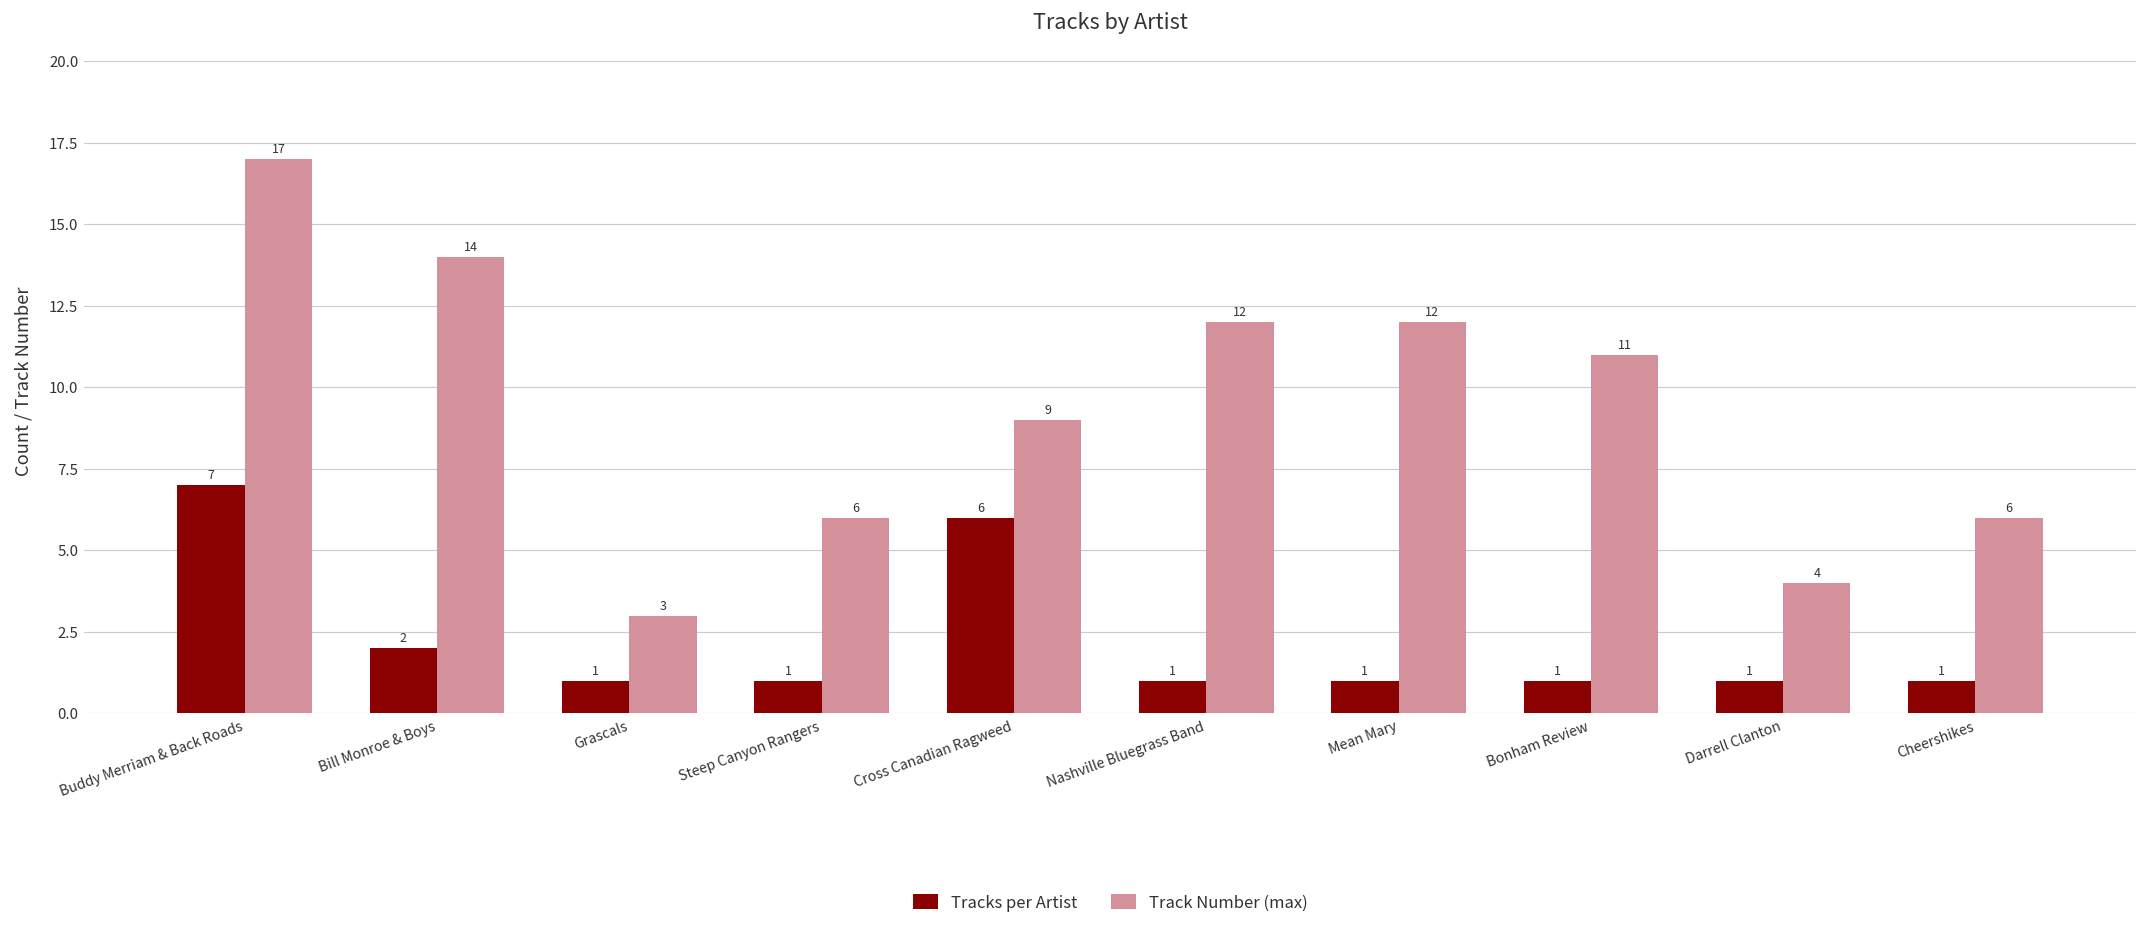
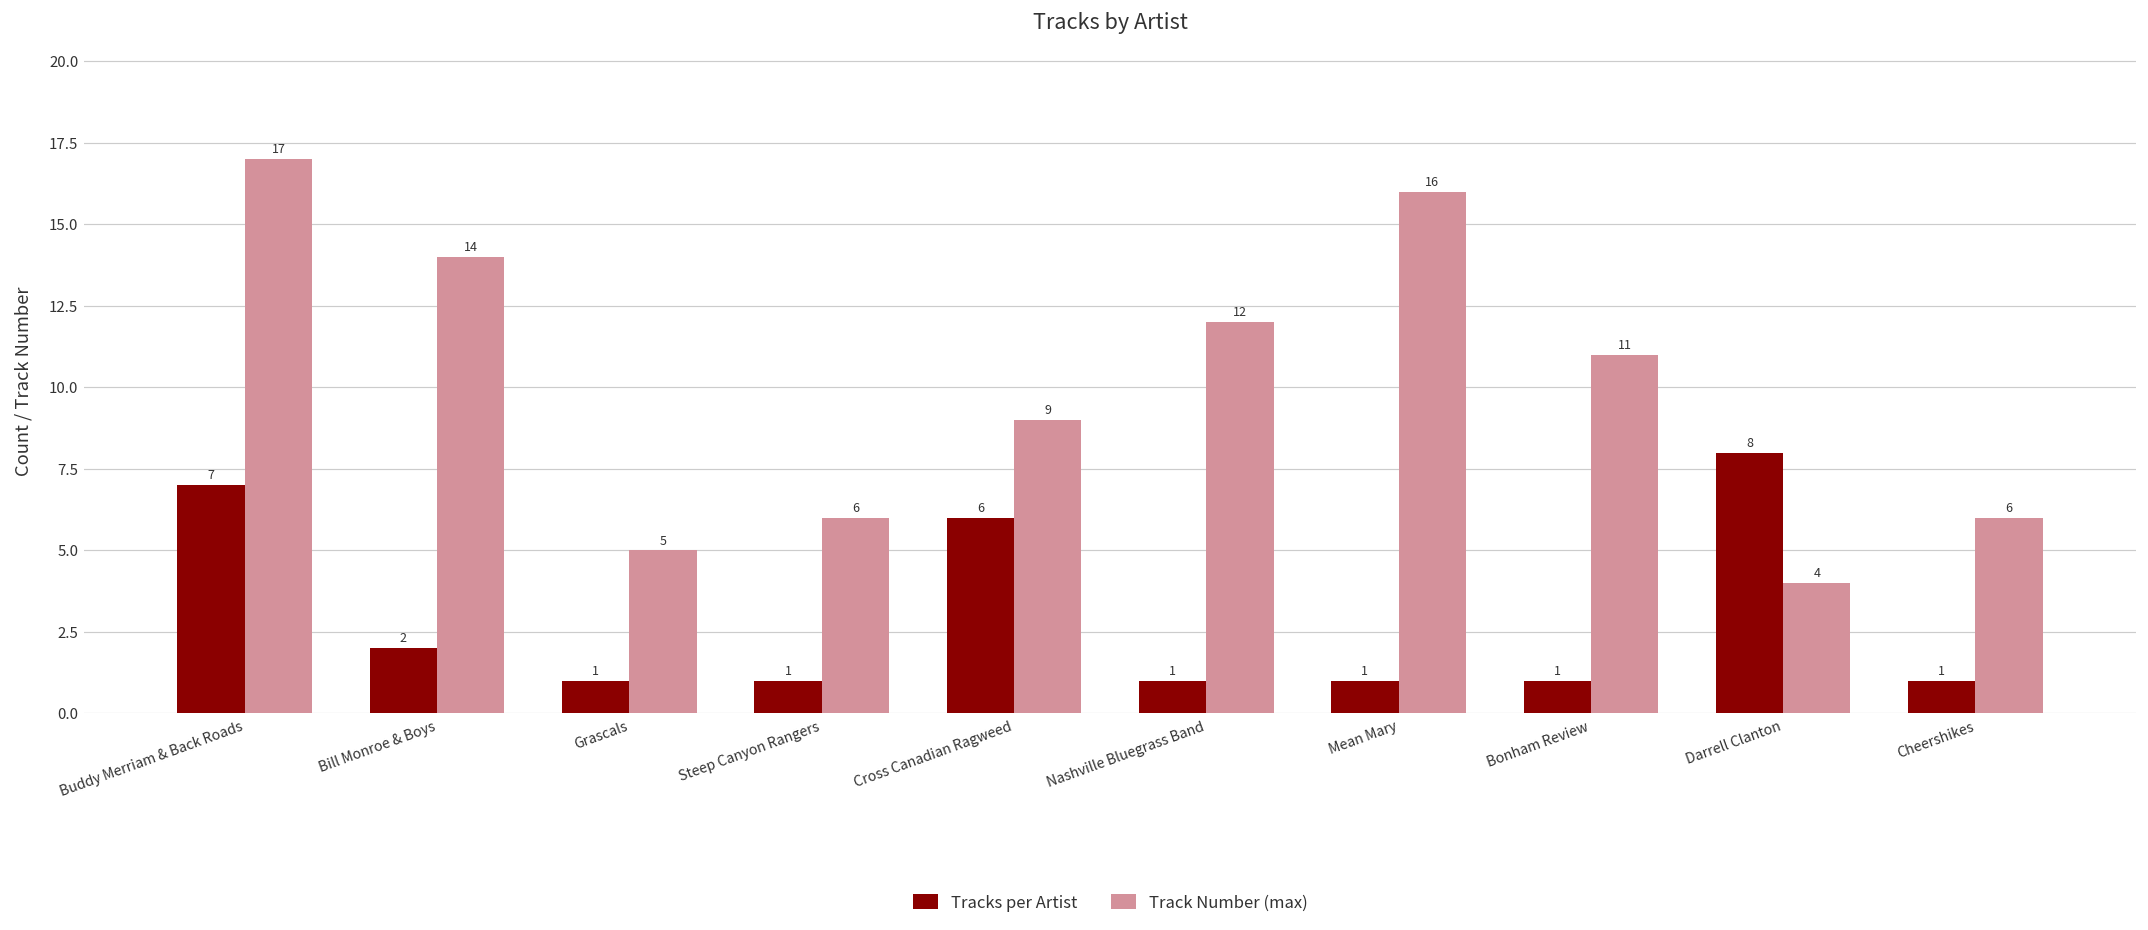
Track Number (max), Grascals: 3 -> 5
Track Number (max), Mean Mary: 12 -> 16
Tracks per Artist, Darrell Clanton: 1 -> 8
